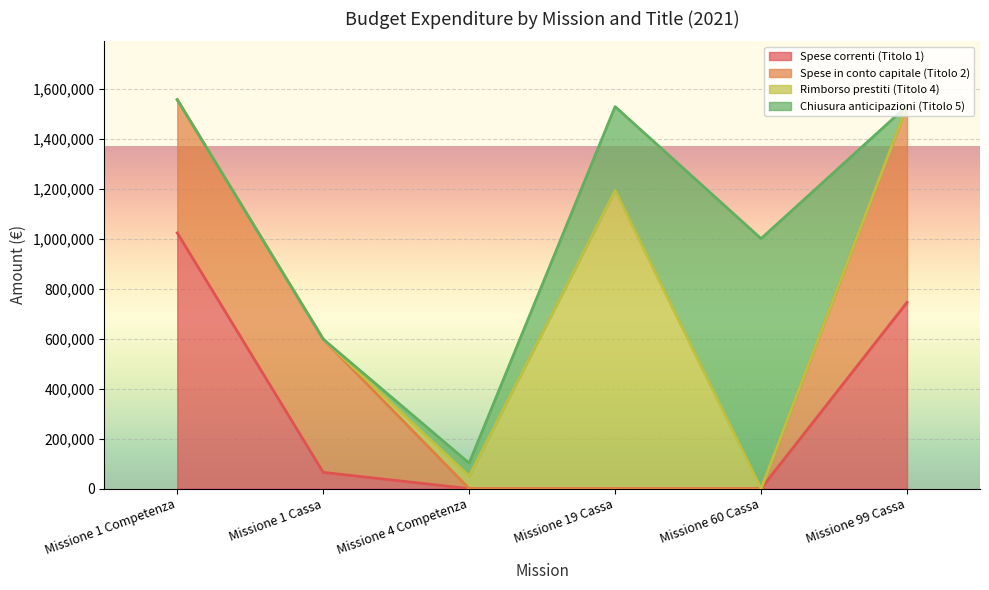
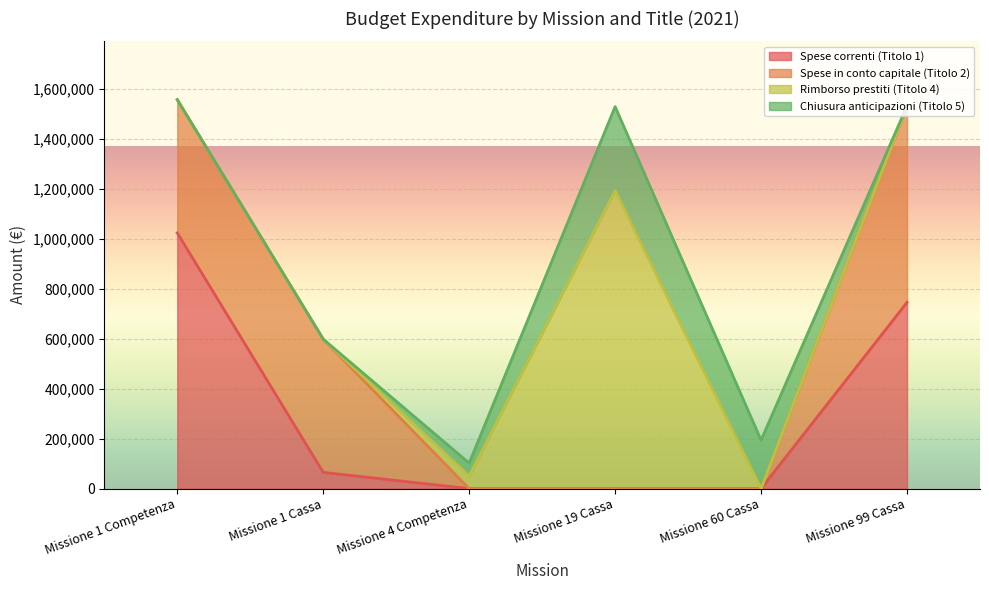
Chiusura anticipazioni (Titolo 5), Missione 60 Cassa: 1,000,000 -> 190,000
